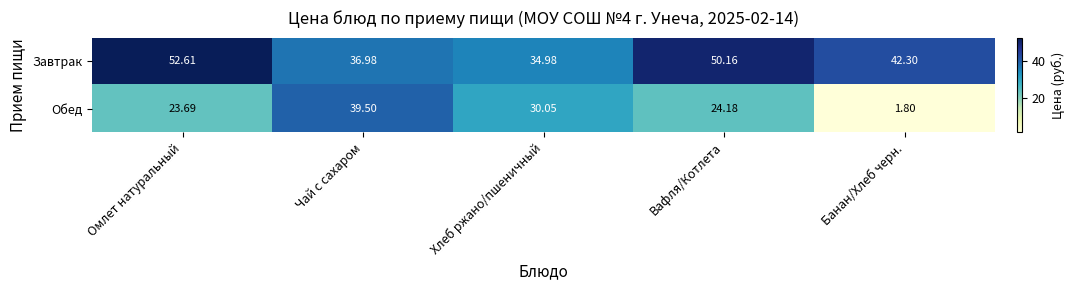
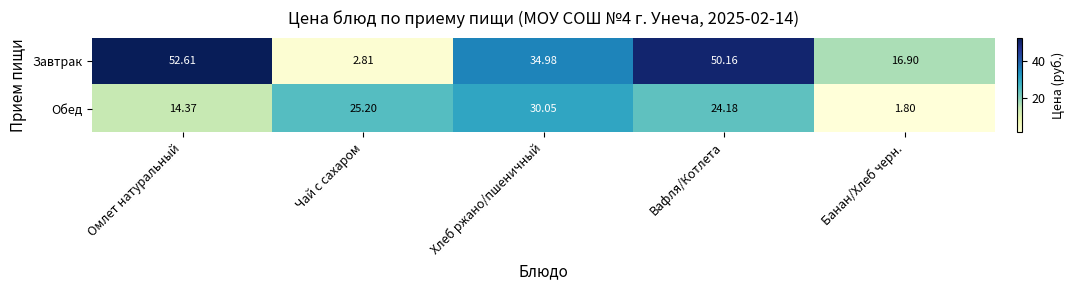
Завтрак, Чай с сахаром: 36.98 -> 2.81
Завтрак, Банан/Хлеб черн.: 42.30 -> 16.90
Обед, Омлет натуральный: 23.69 -> 14.37
Обед, Чай с сахаром: 39.50 -> 25.20
